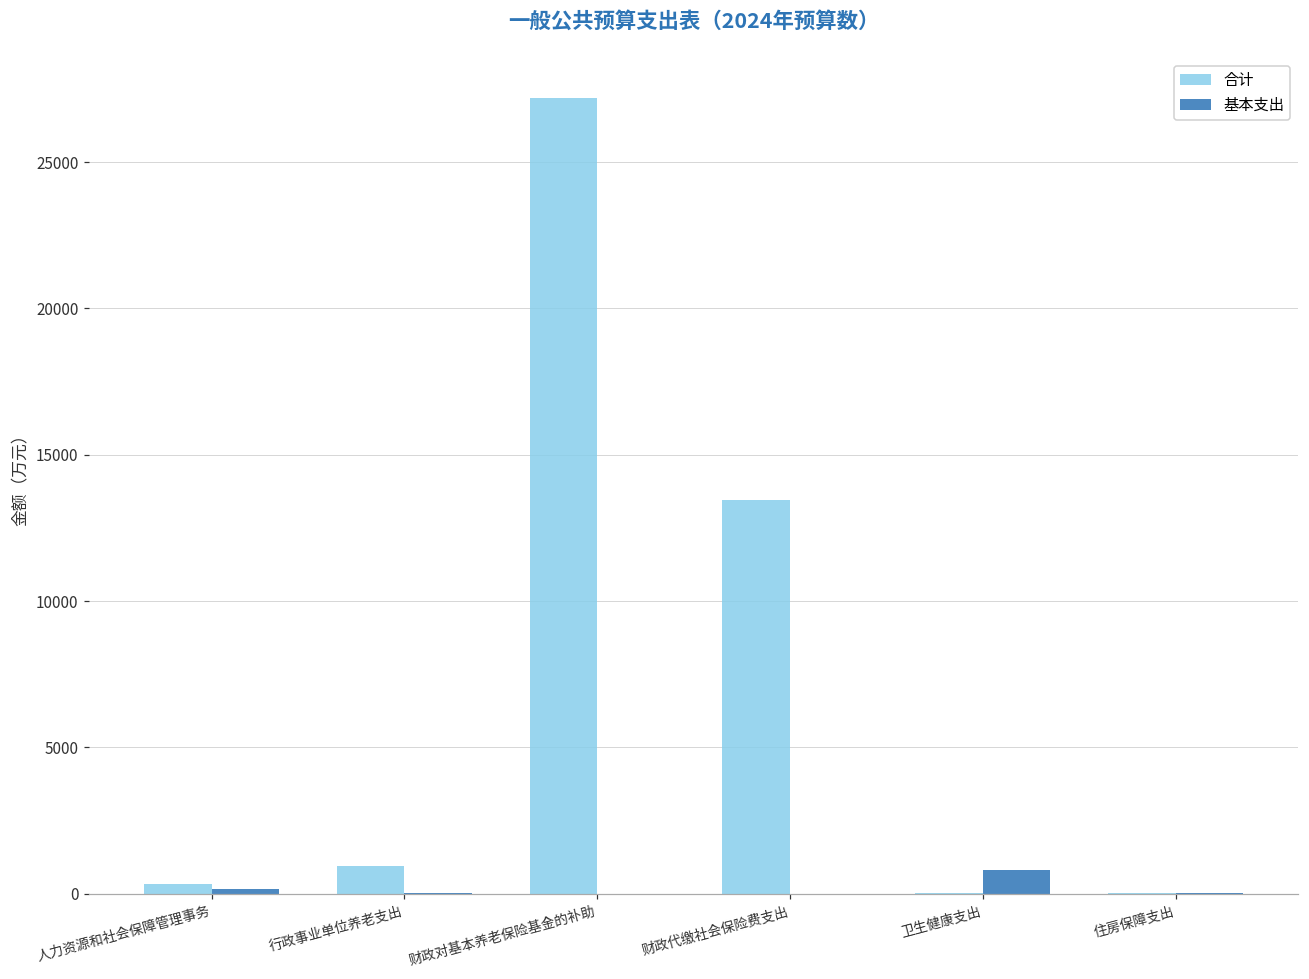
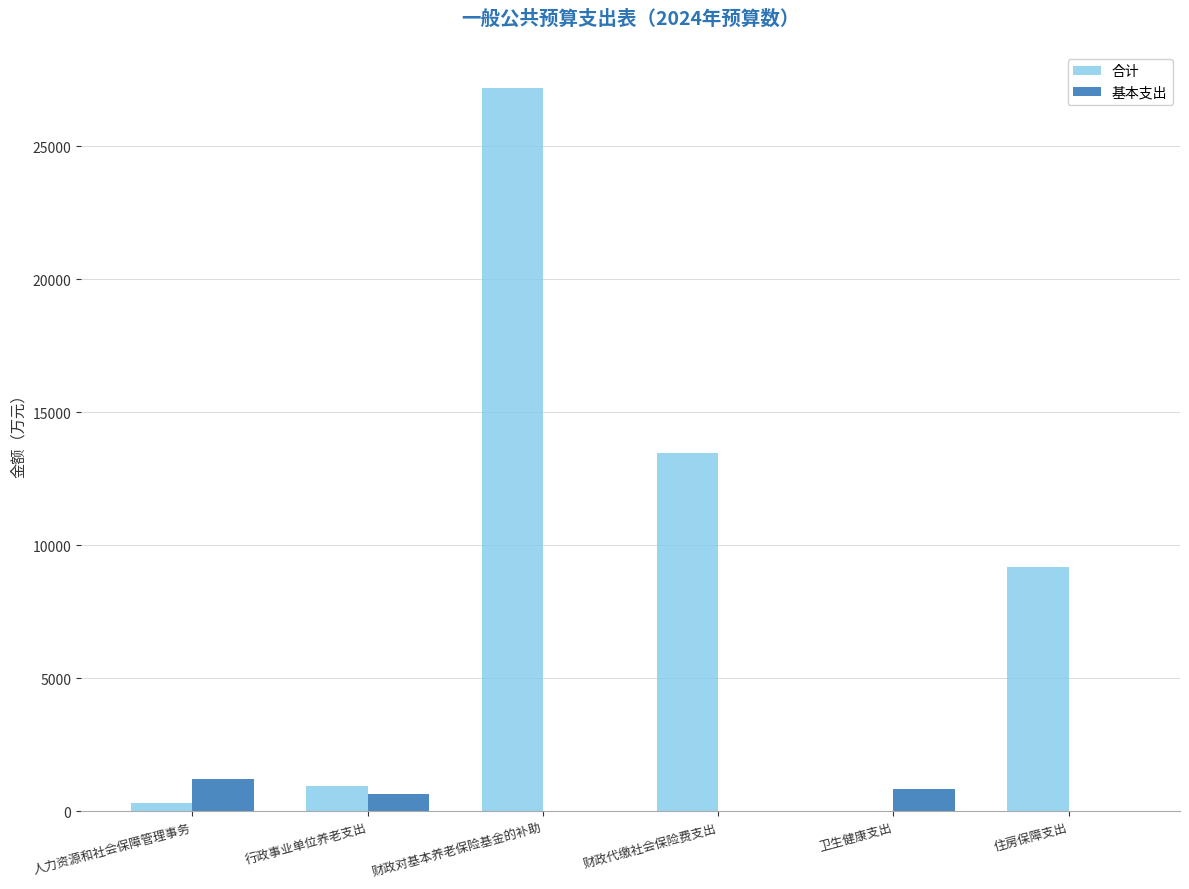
基本支出, 人力资源和社会保障管理事务: 200 -> 1200
基本支出, 行政事业单位养老支出: 0 -> 700
合计, 住房保障支出: 0 -> 9200
